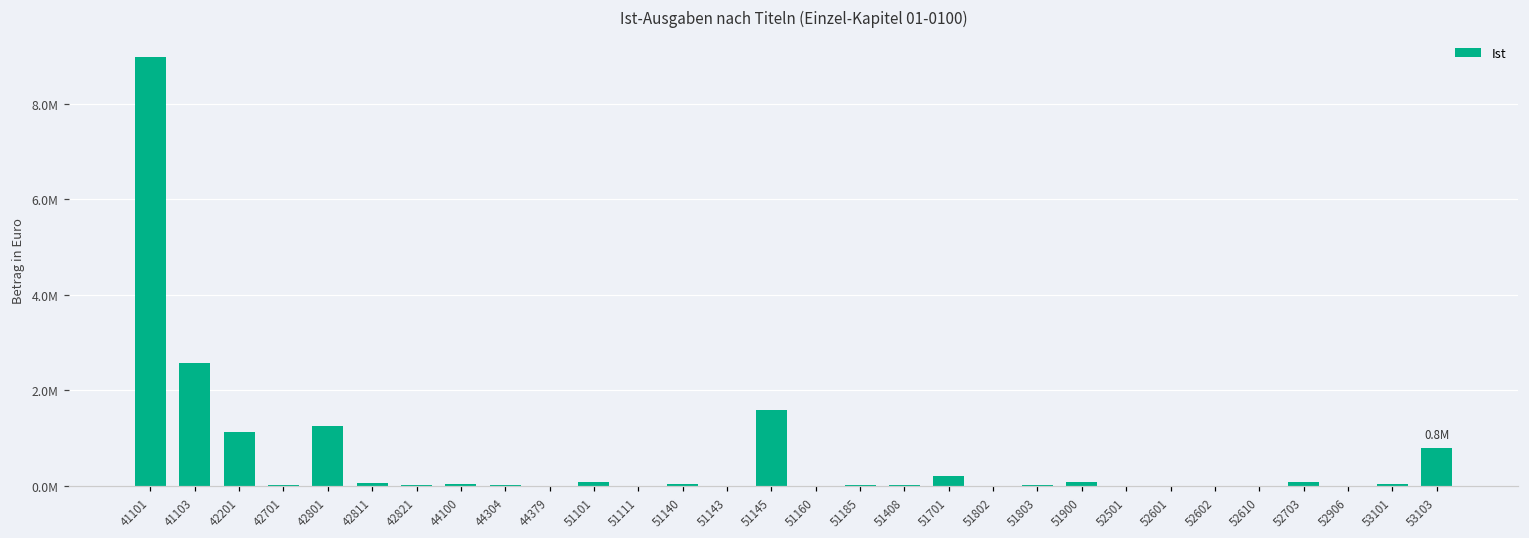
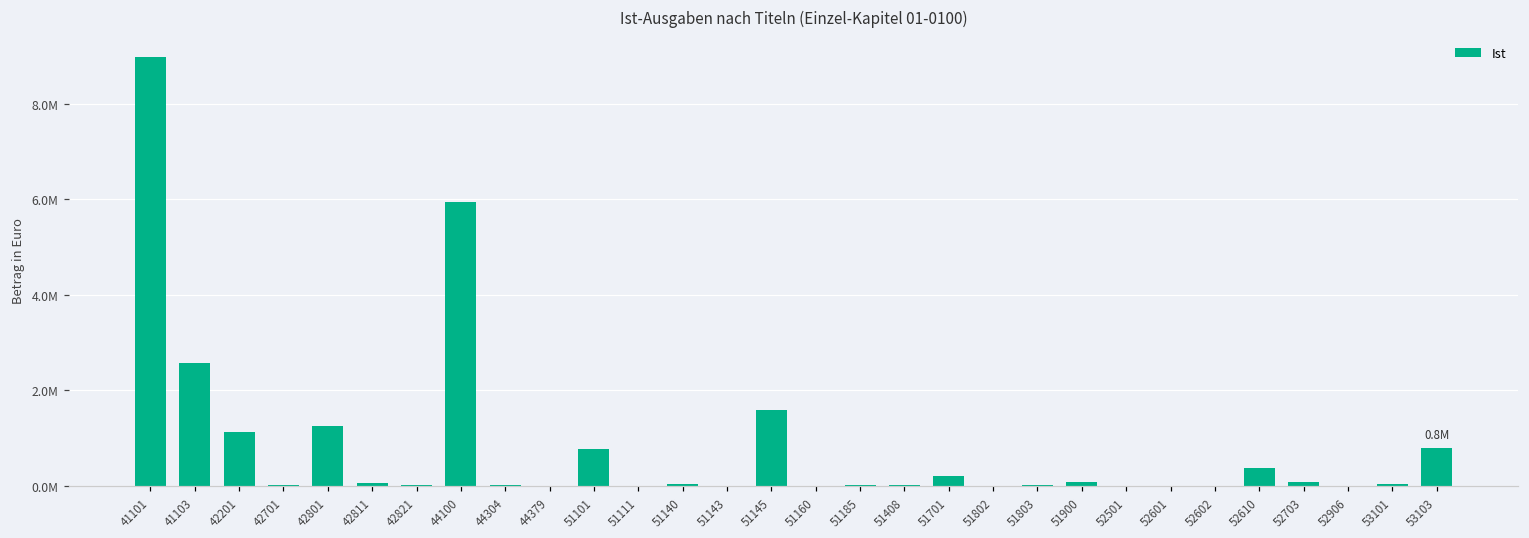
44100: 0 -> 5900000
51101: 100000 -> 800000
52610: 0 -> 400000
